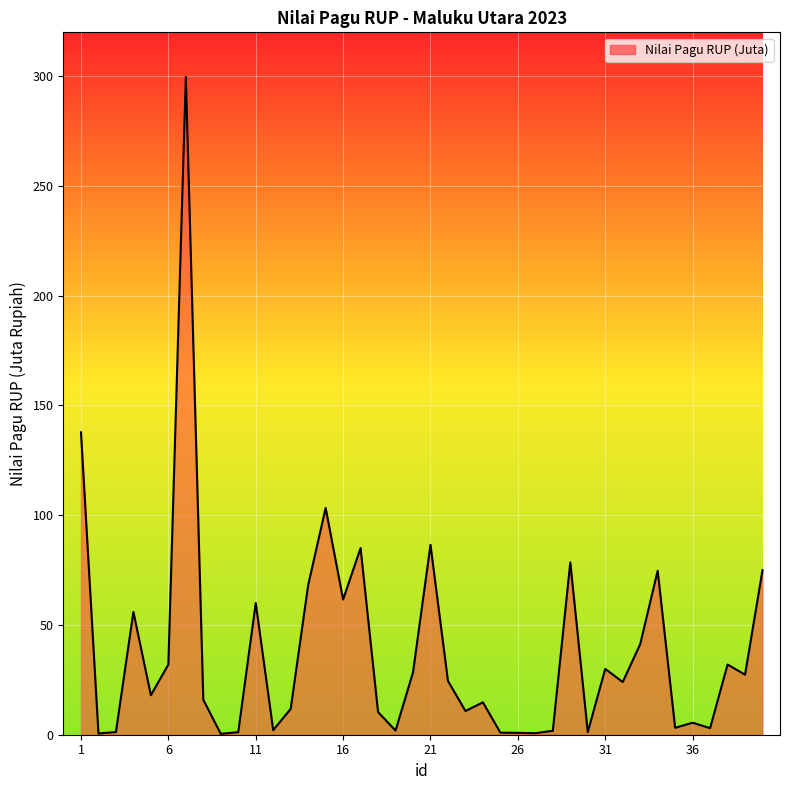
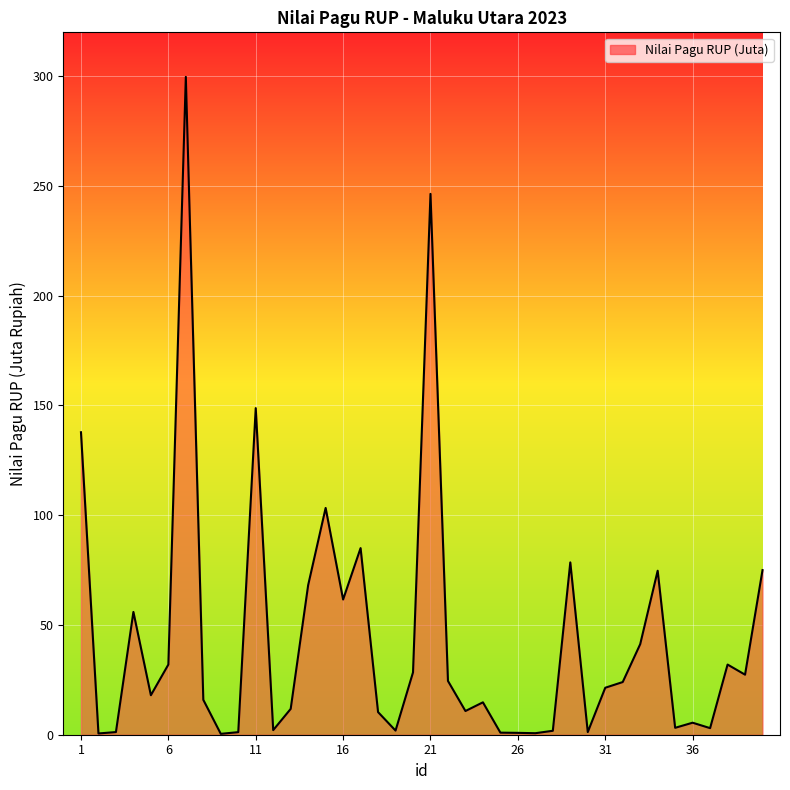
11: 60 -> 149
21: 87 -> 246
31: 30 -> 21
